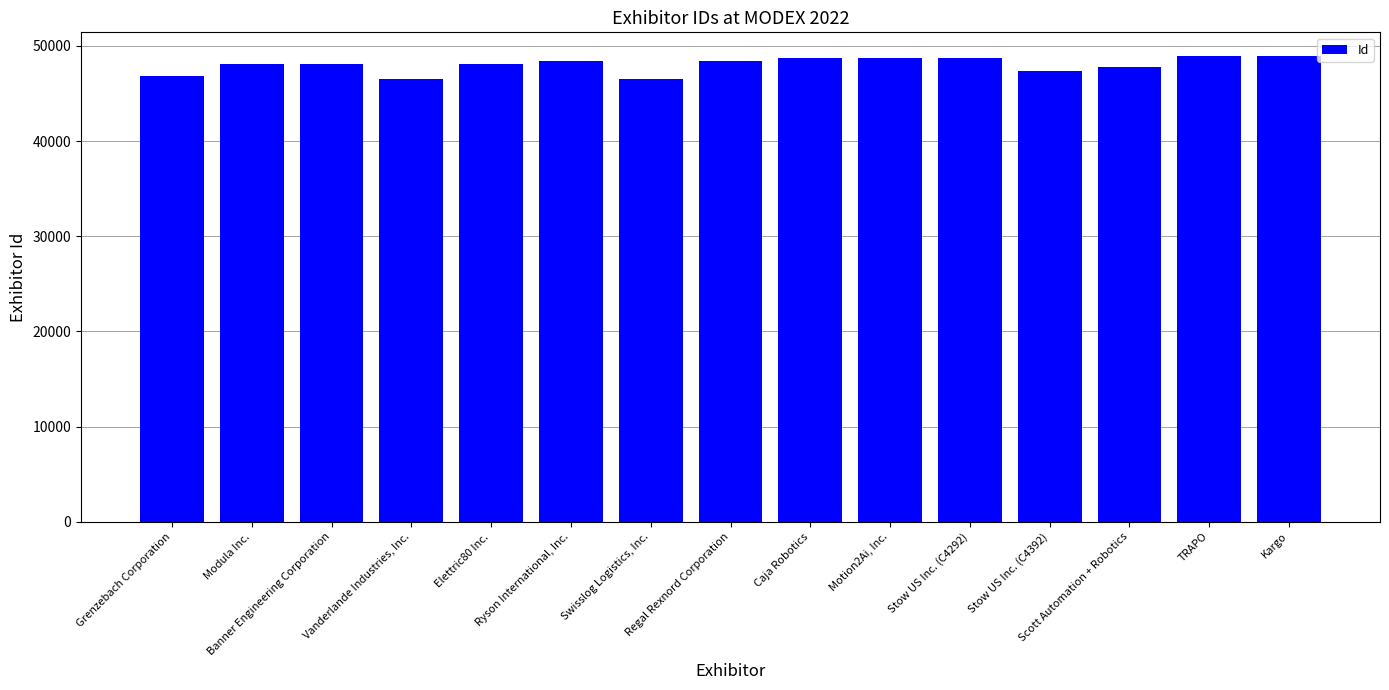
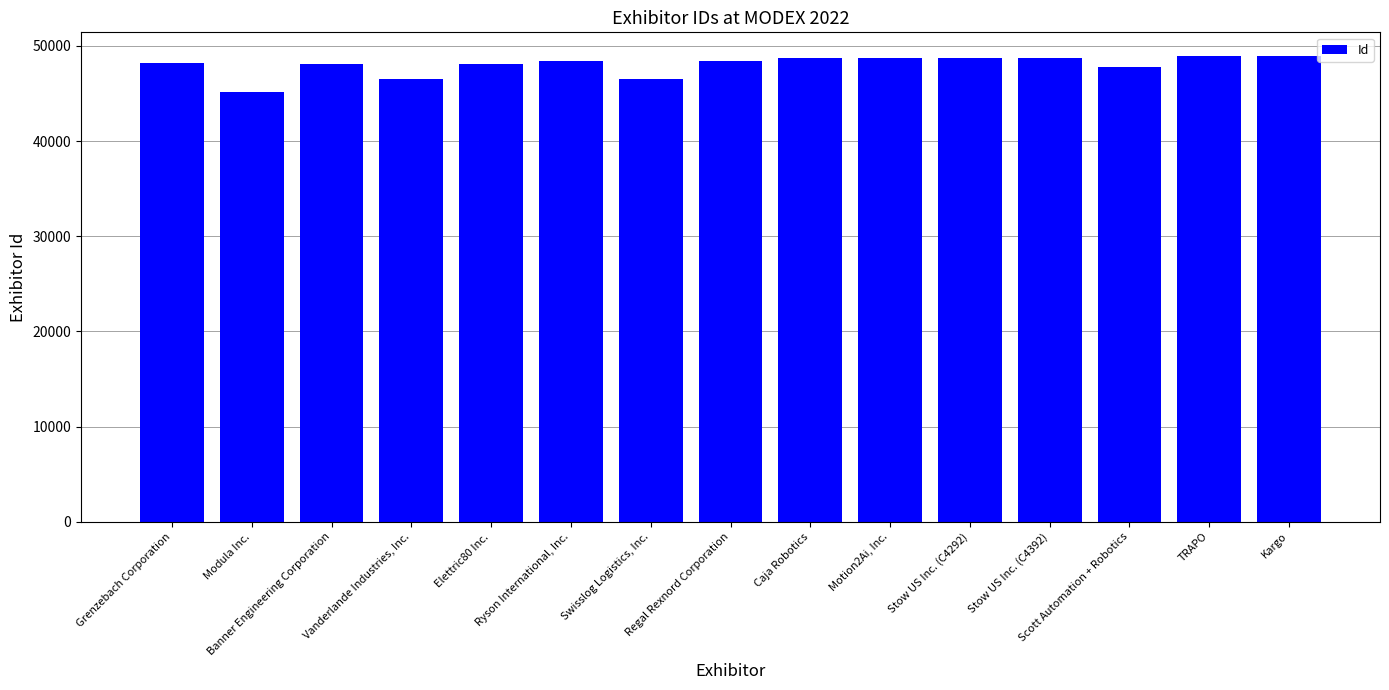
Grenzebach Corporation: 47000 -> 48000
Modula Inc.: 48000 -> 45000
Stow US Inc. (C4392): 47000 -> 49000
